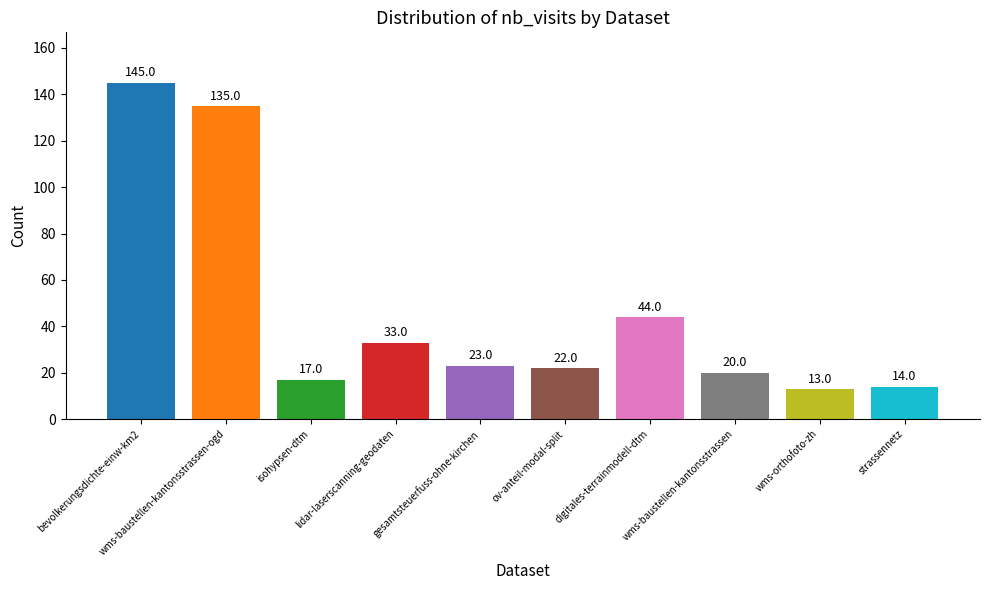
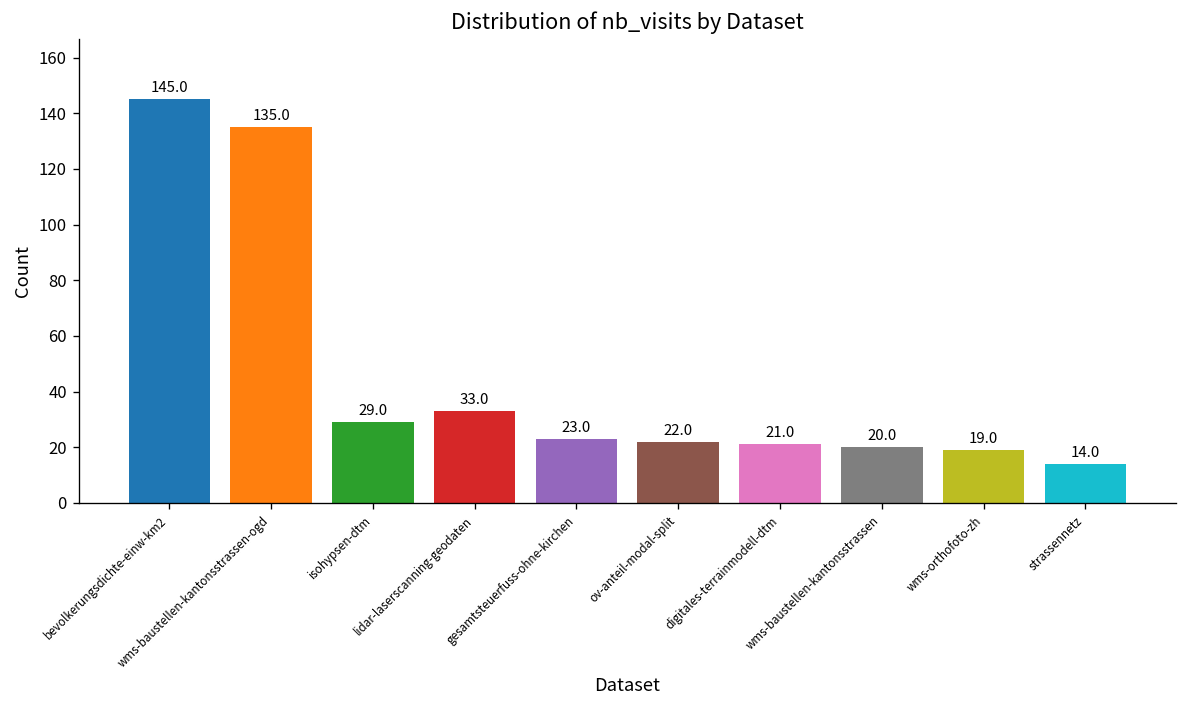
isohypsen-dtm: 17.0 -> 29.0
digitales-terrainmodell-dtm: 44.0 -> 21.0
wms-orthofoto-zh: 13.0 -> 19.0
